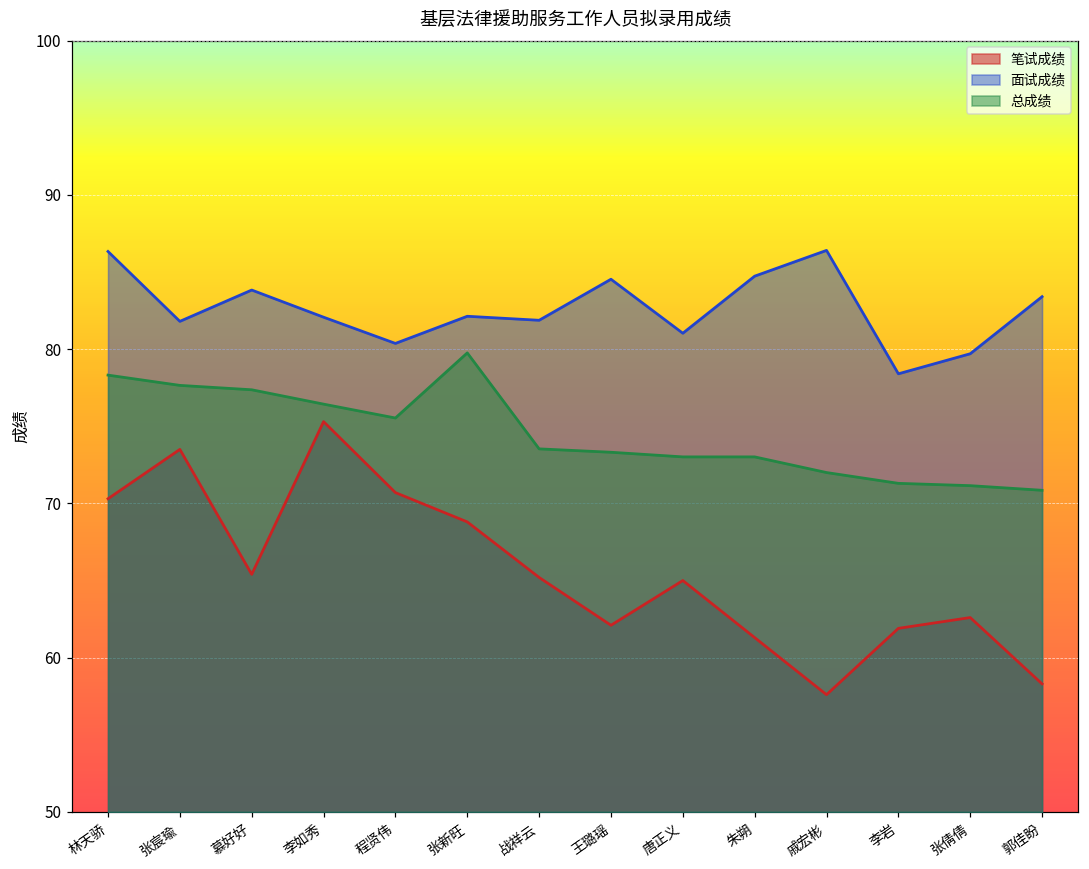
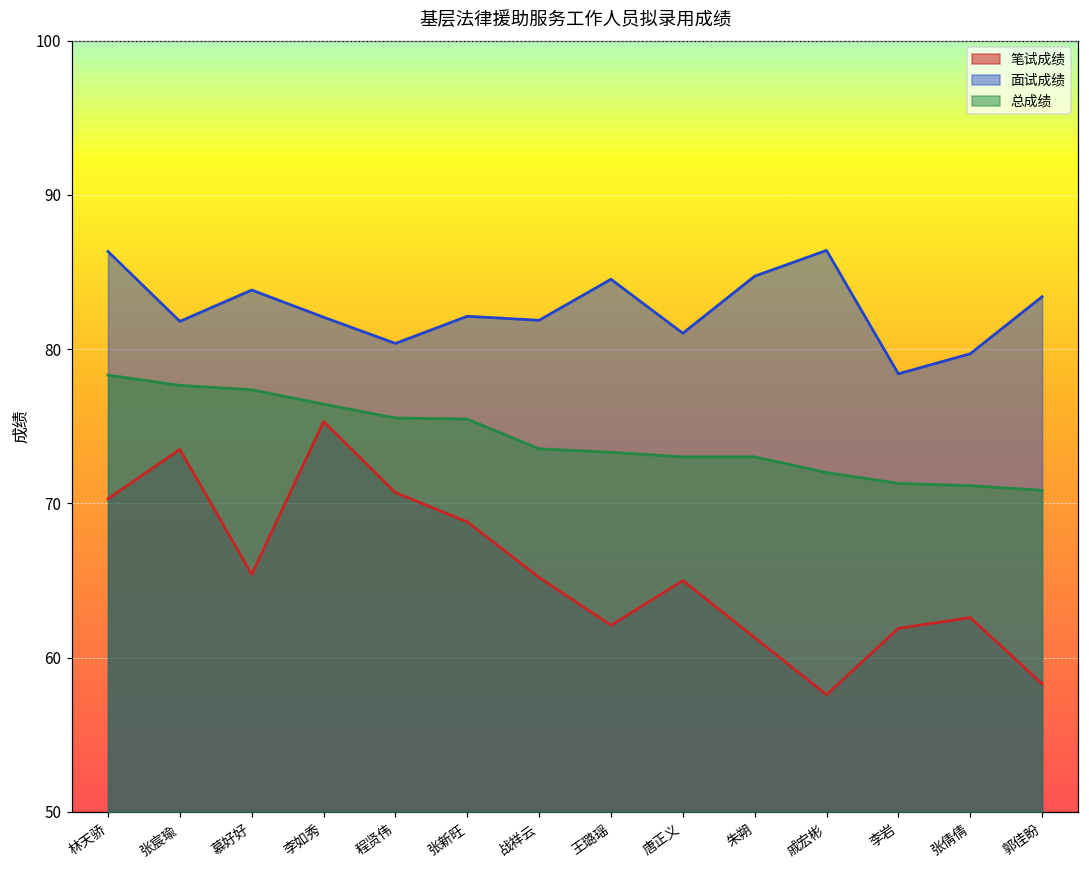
总成绩, 张新旺: 79.8 -> 75.5
